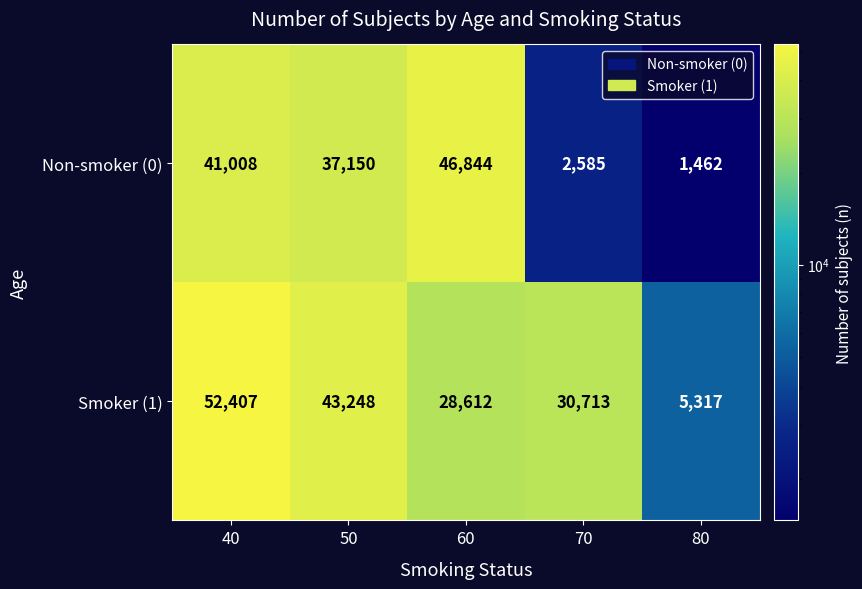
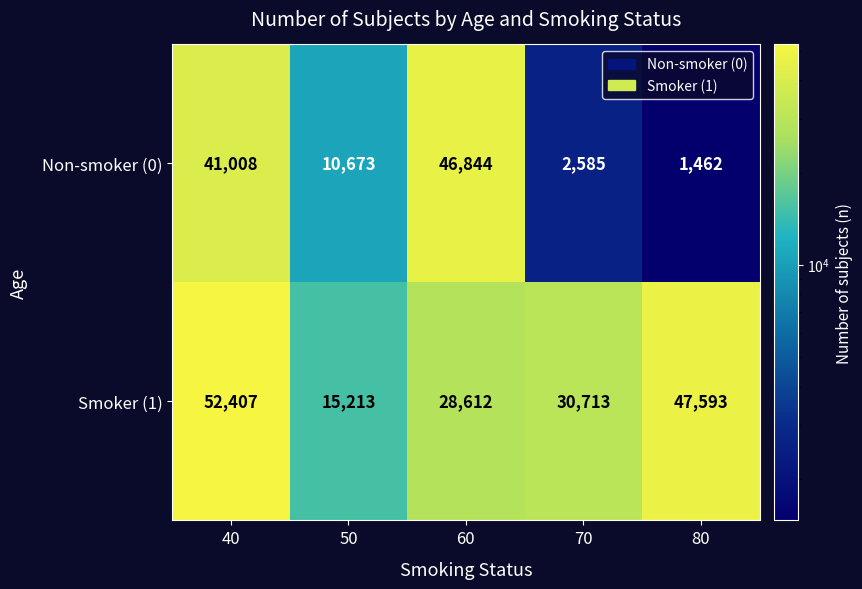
Non-smoker (0), 50: 37,150 -> 10,673
Smoker (1), 50: 43,248 -> 15,213
Smoker (1), 80: 5,317 -> 47,593
